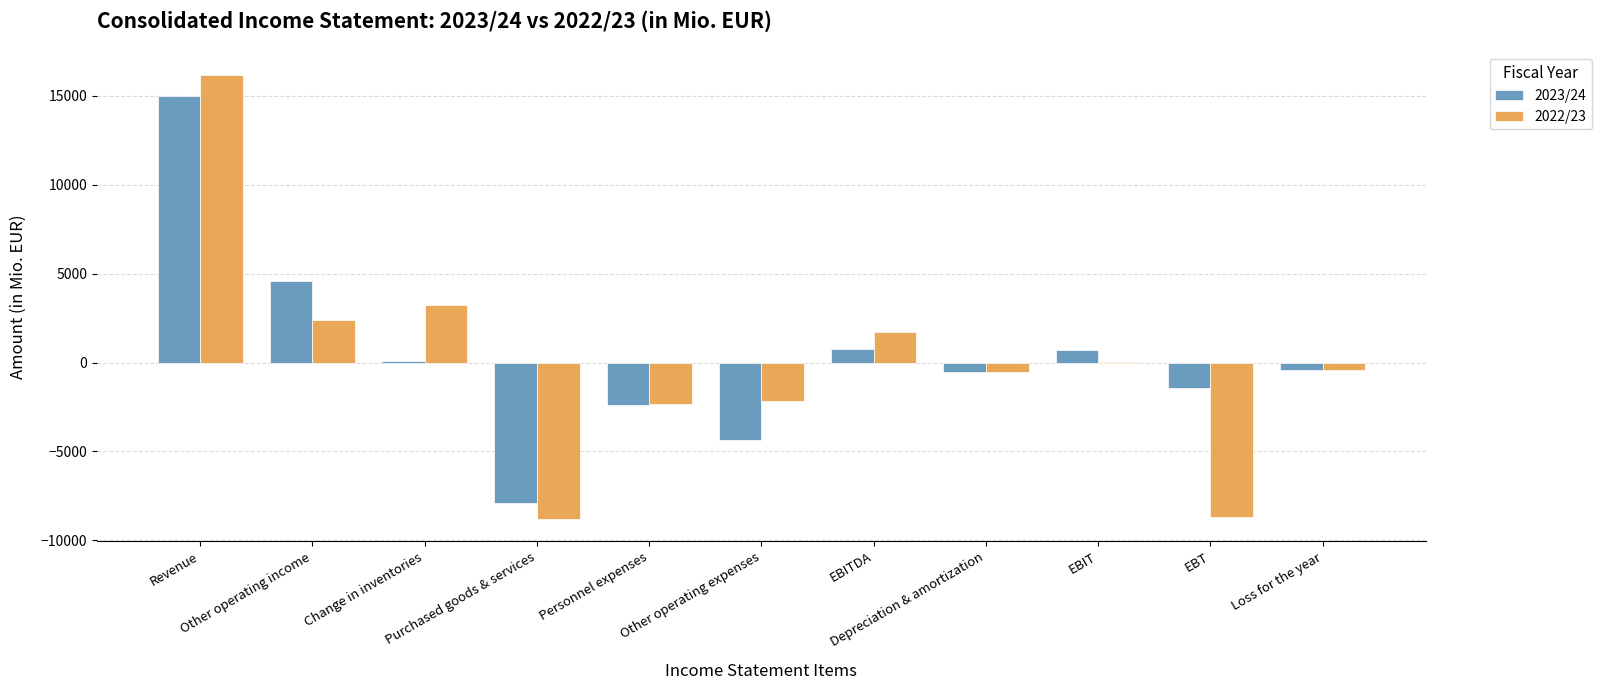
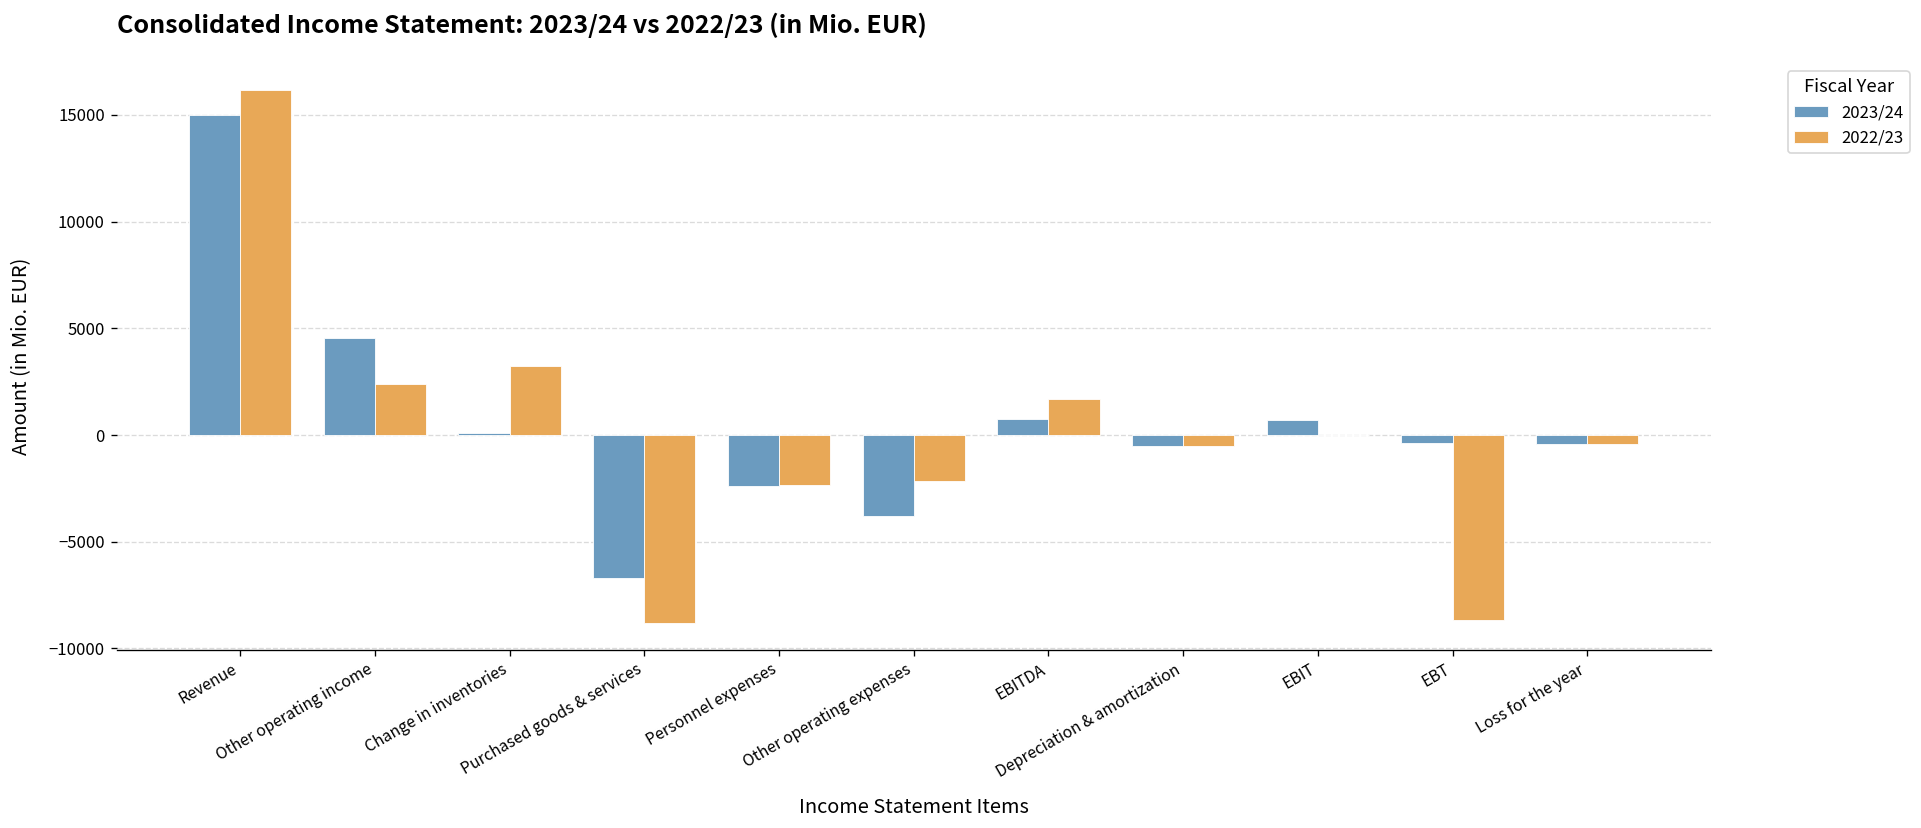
2023/24, Purchased goods & services: -7900 -> -6700
2023/24, Other operating expenses: -4300 -> -3800
2023/24, EBT: -1400 -> -400
